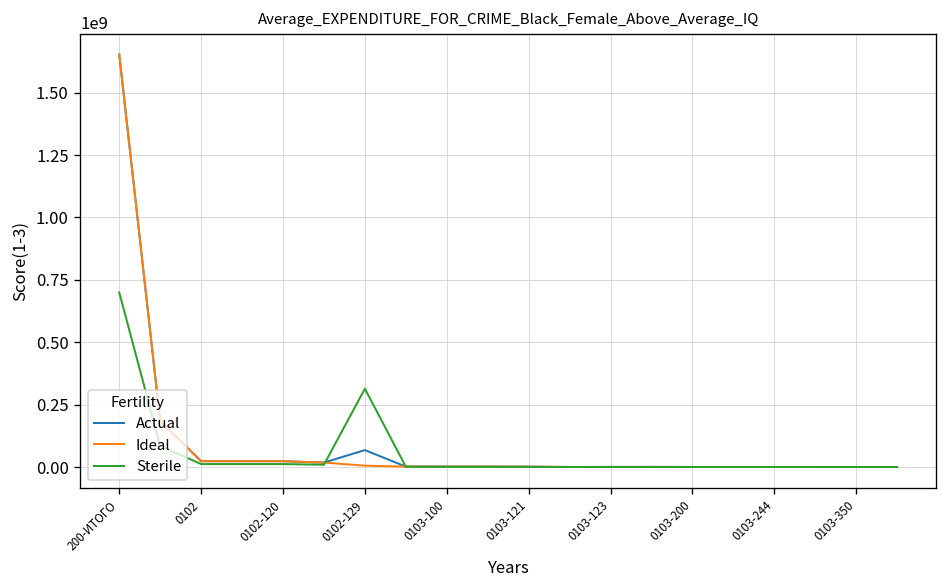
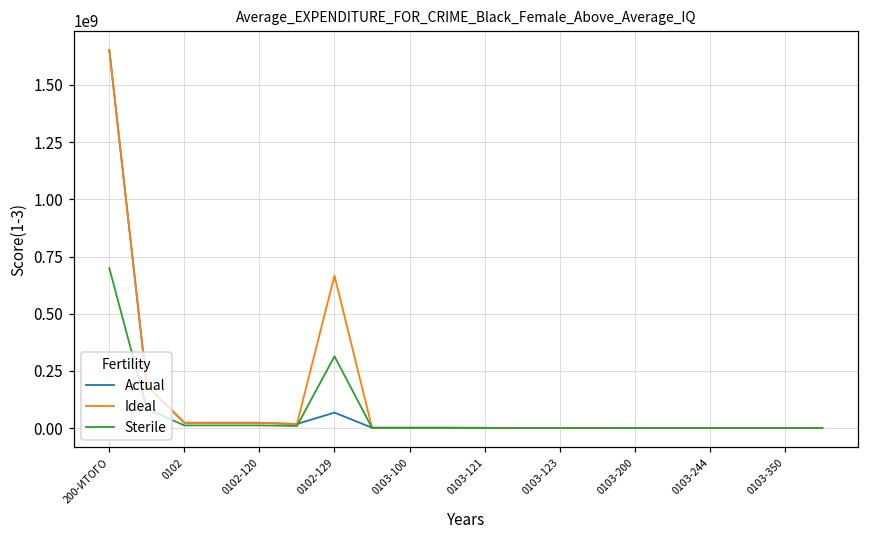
Ideal, 0102-129: 10000000 -> 670000000
